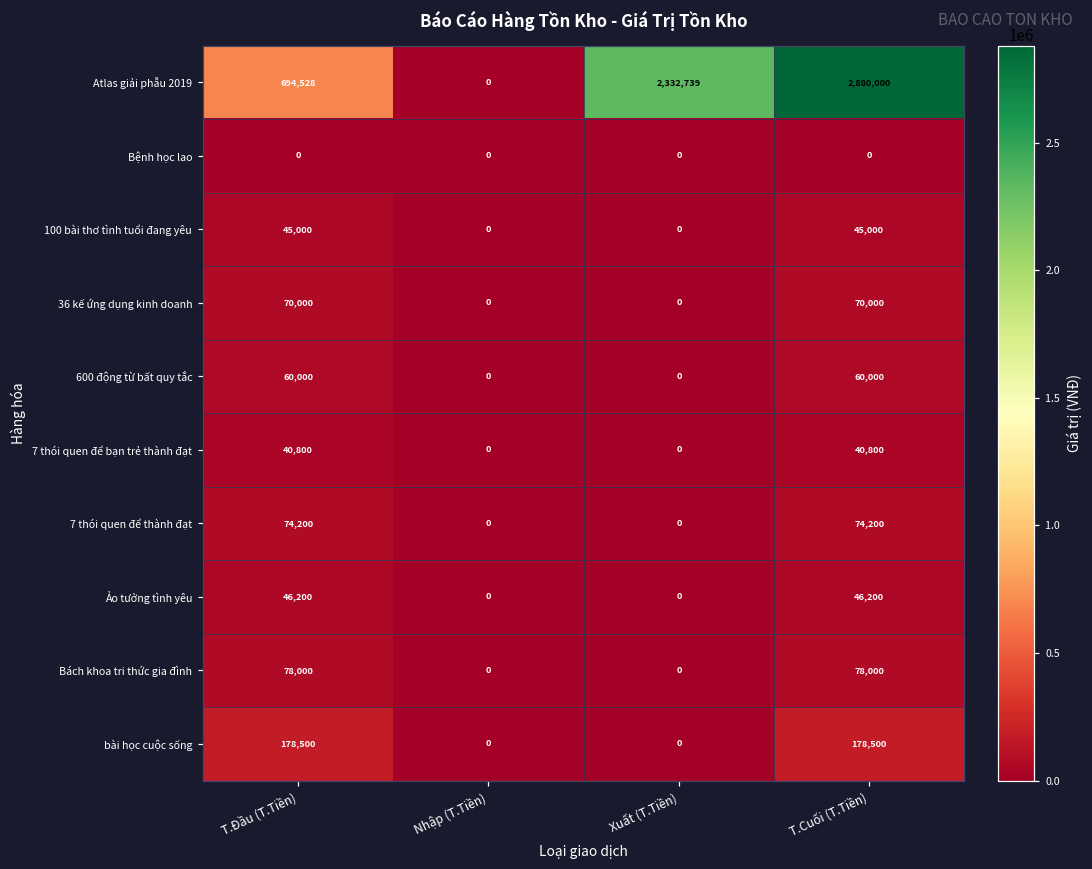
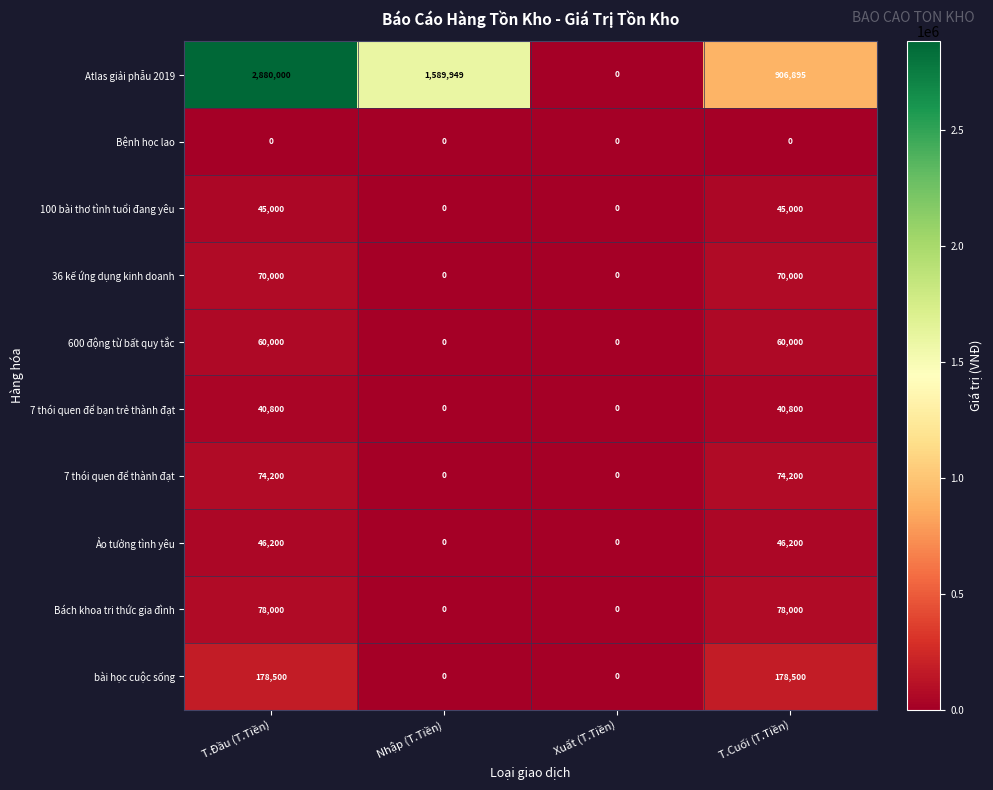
Atlas giải phẫu 2019, T.Đầu (T.Tiền): 694,528 -> 2,880,000
Atlas giải phẫu 2019, Nhập (T.Tiền): 0 -> 1,589,949
Atlas giải phẫu 2019, Xuất (T.Tiền): 2,332,739 -> 0
Atlas giải phẫu 2019, T.Cuối (T.Tiền): 2,880,000 -> 906,895
